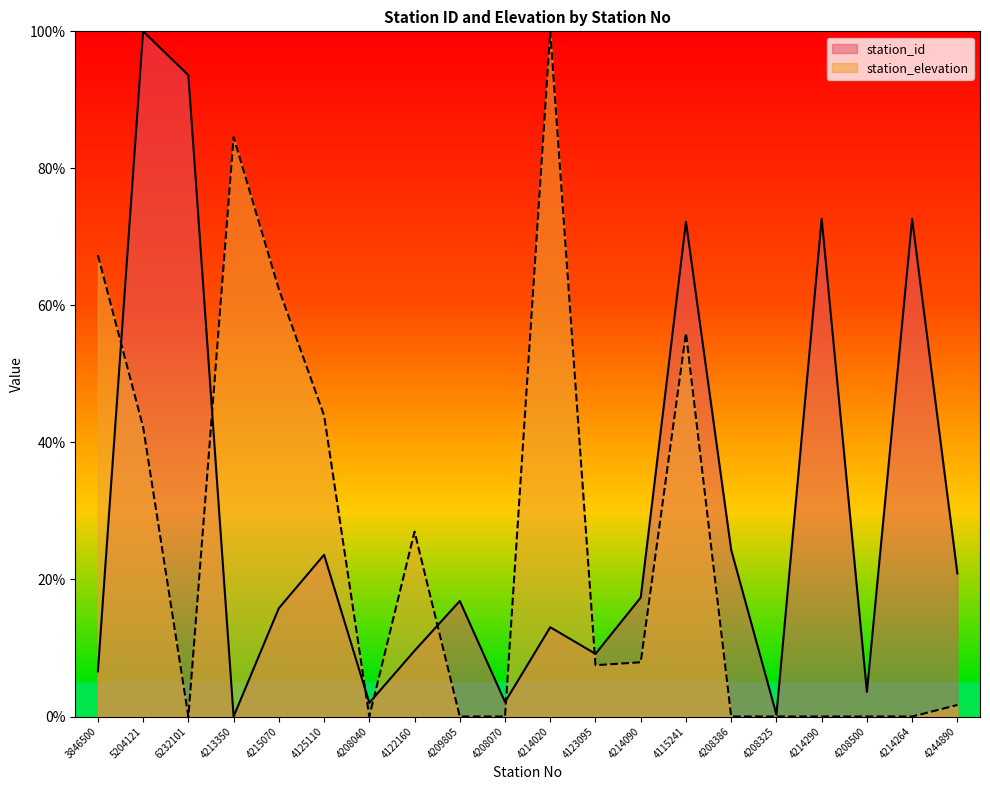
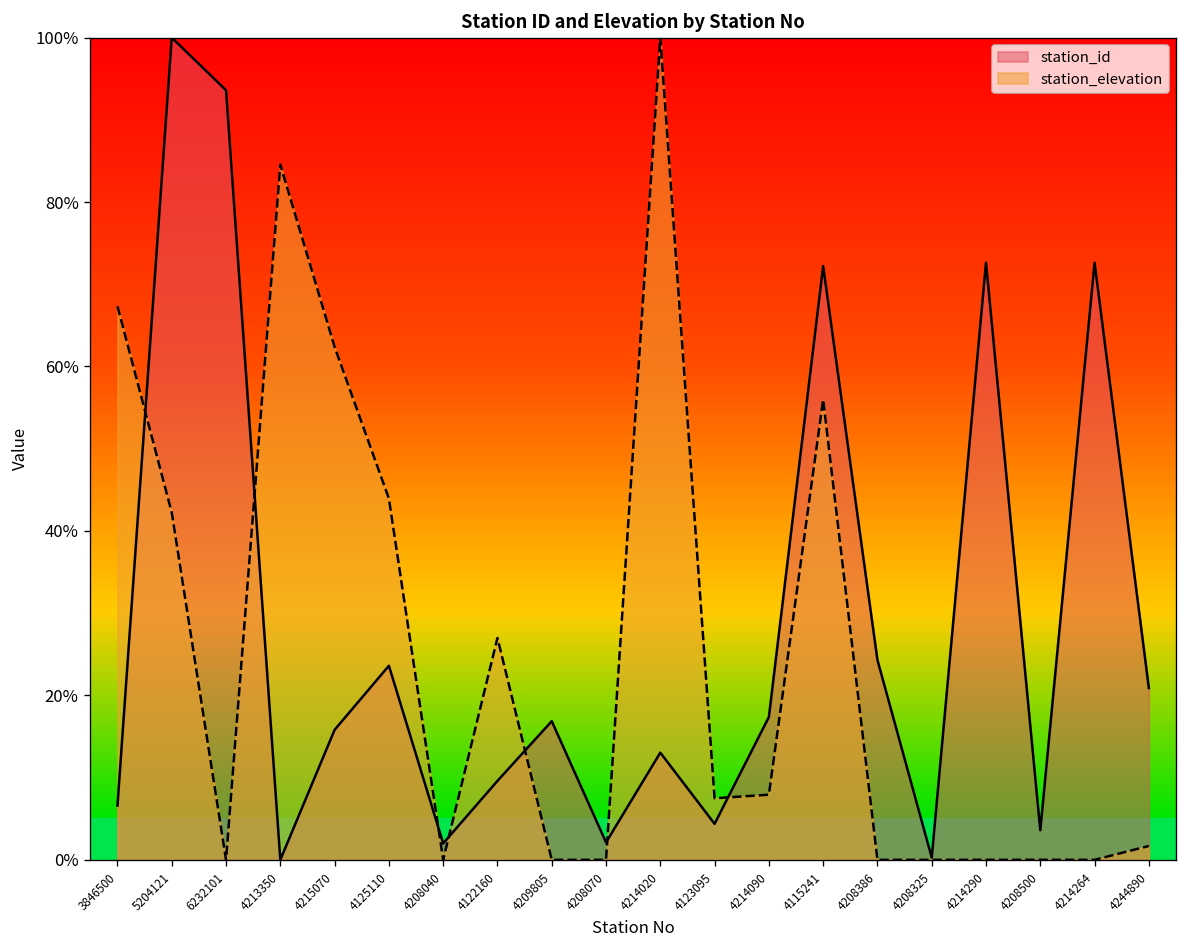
station_id, 4123095: 9% -> 4%
